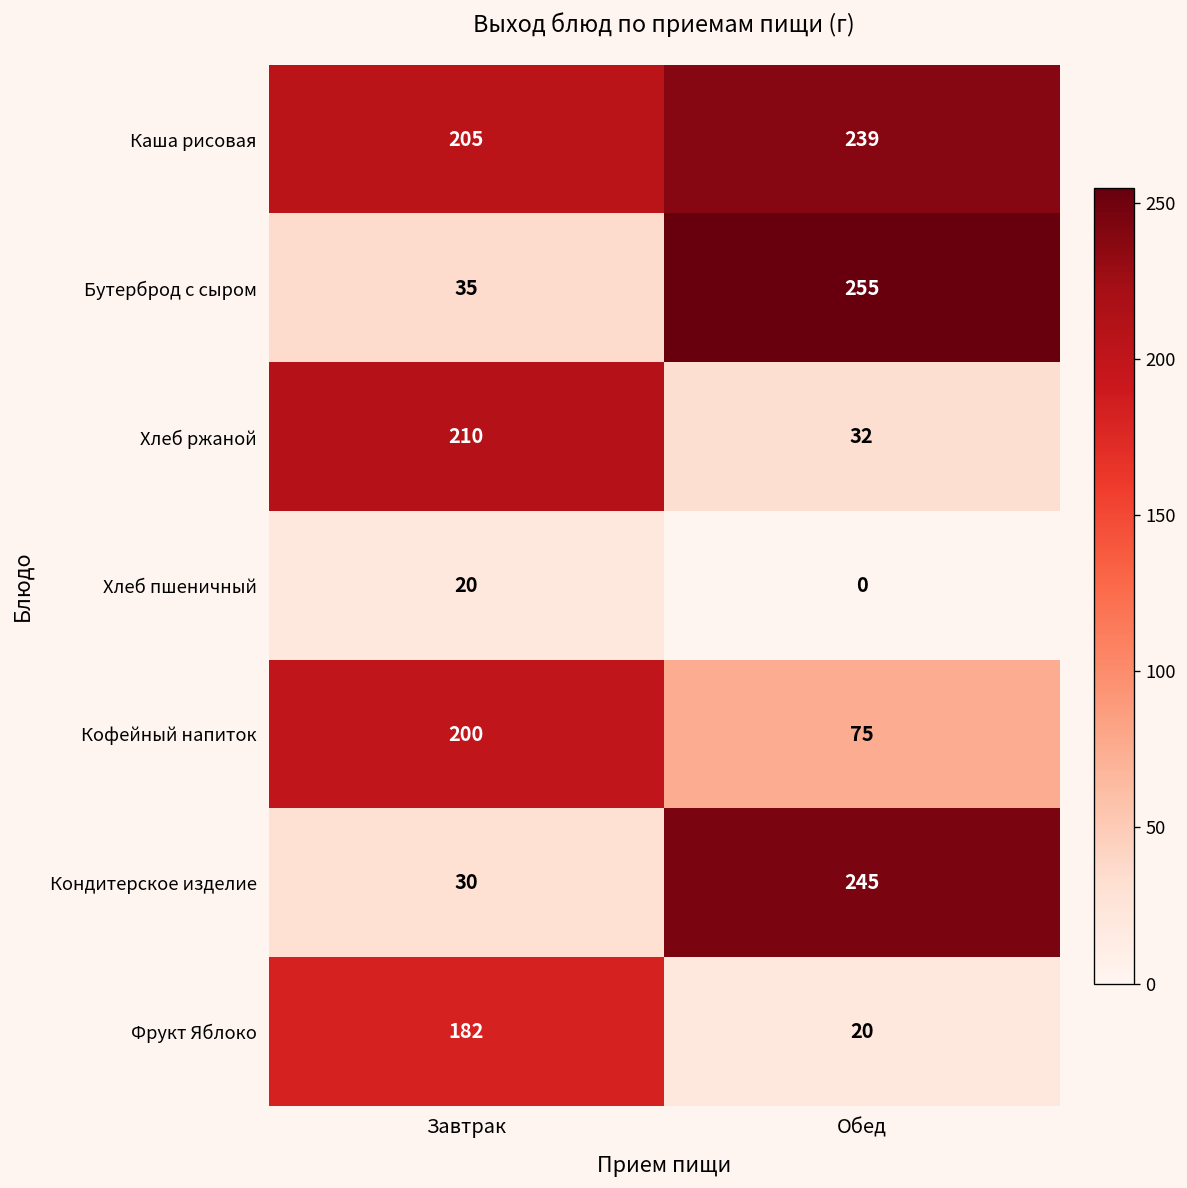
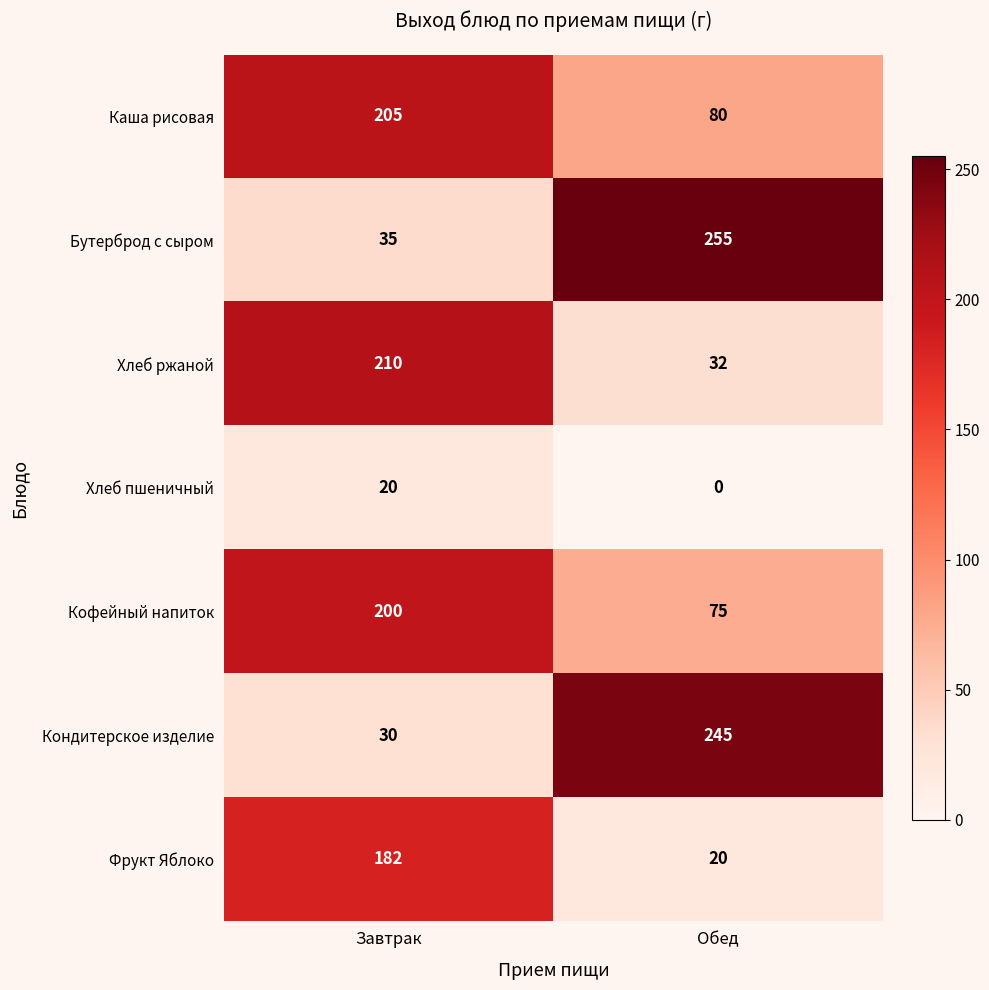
Каша рисовая, Обед: 239 -> 80
